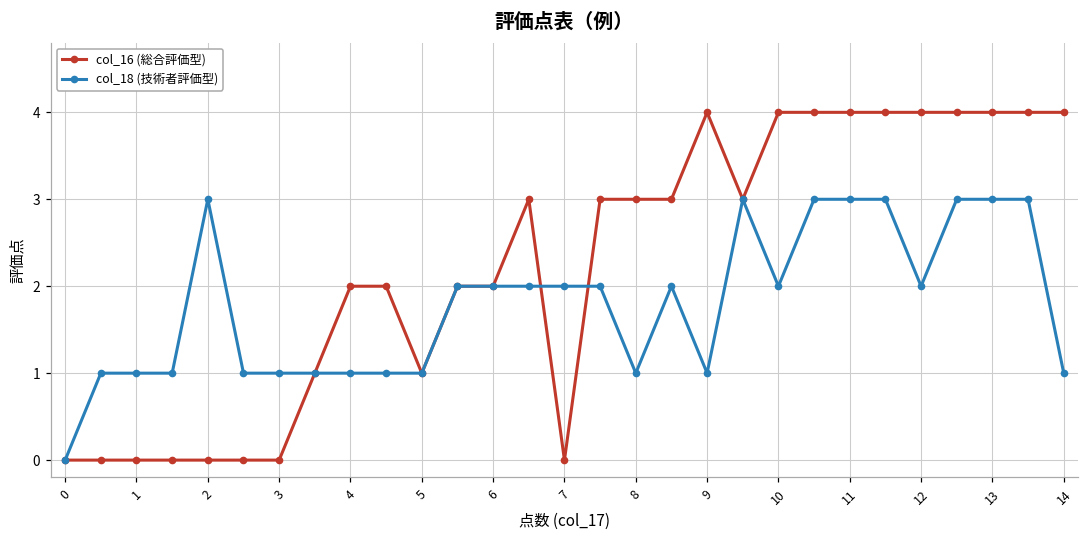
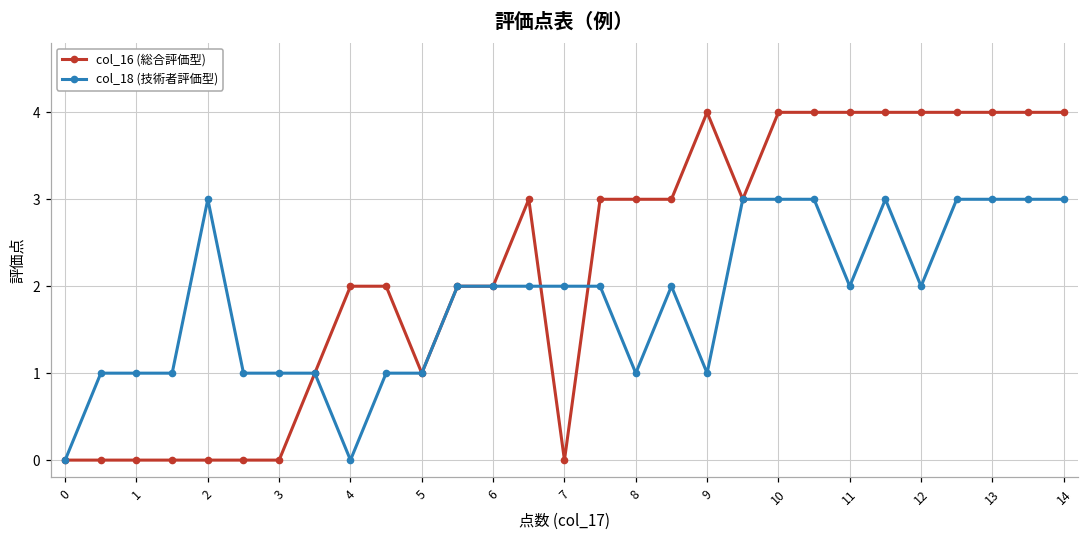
col_18 (技術者評価型), 4: 1 -> 0
col_18 (技術者評価型), 10: 2 -> 3
col_18 (技術者評価型), 11: 3 -> 2
col_18 (技術者評価型), 14: 1 -> 3
